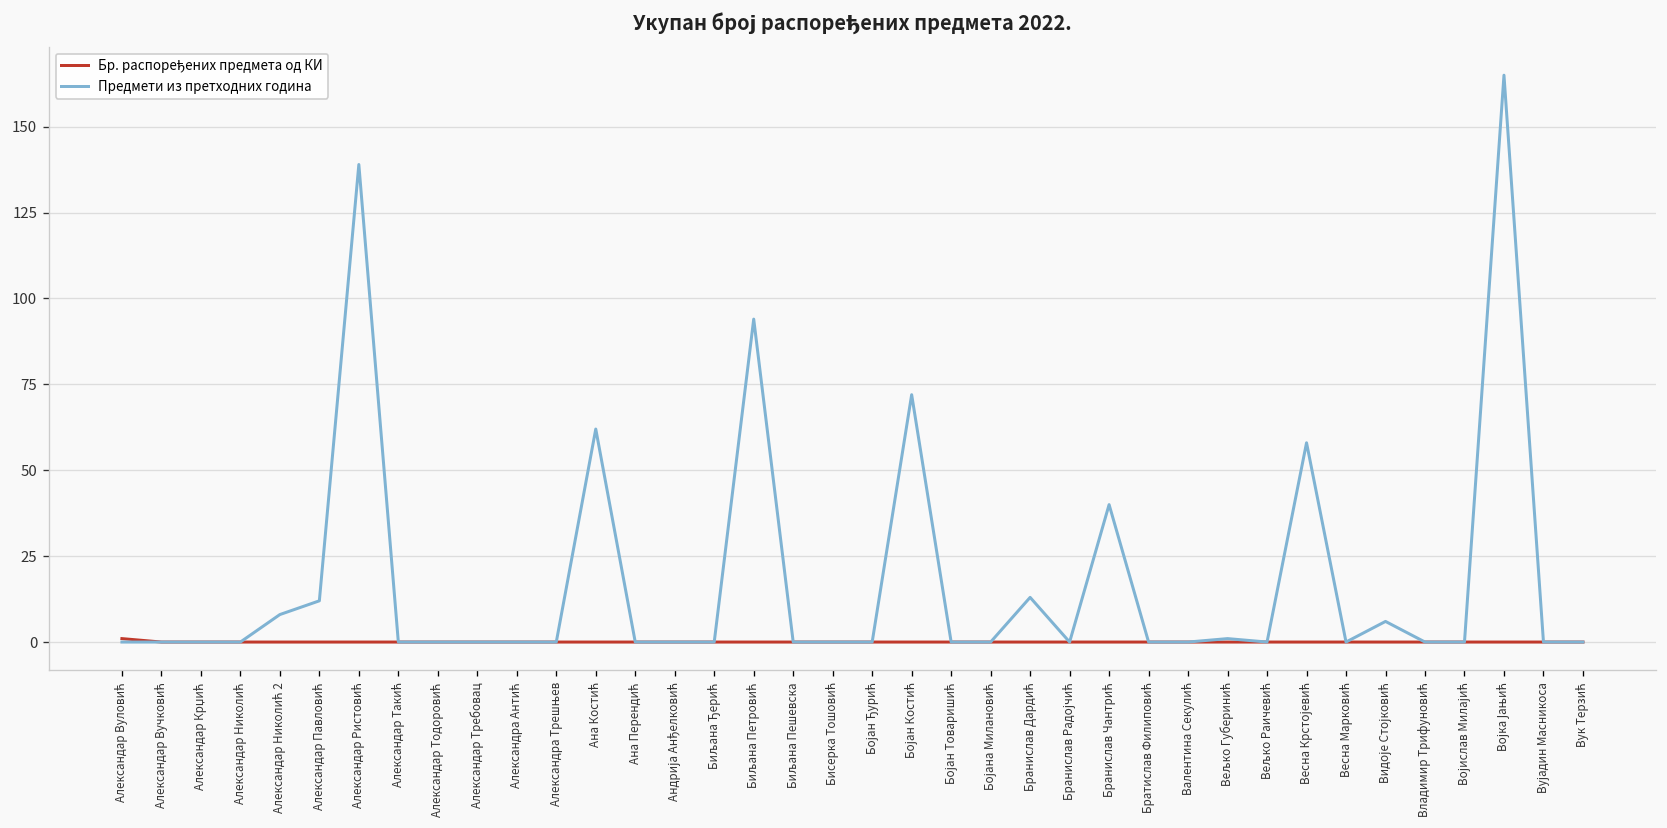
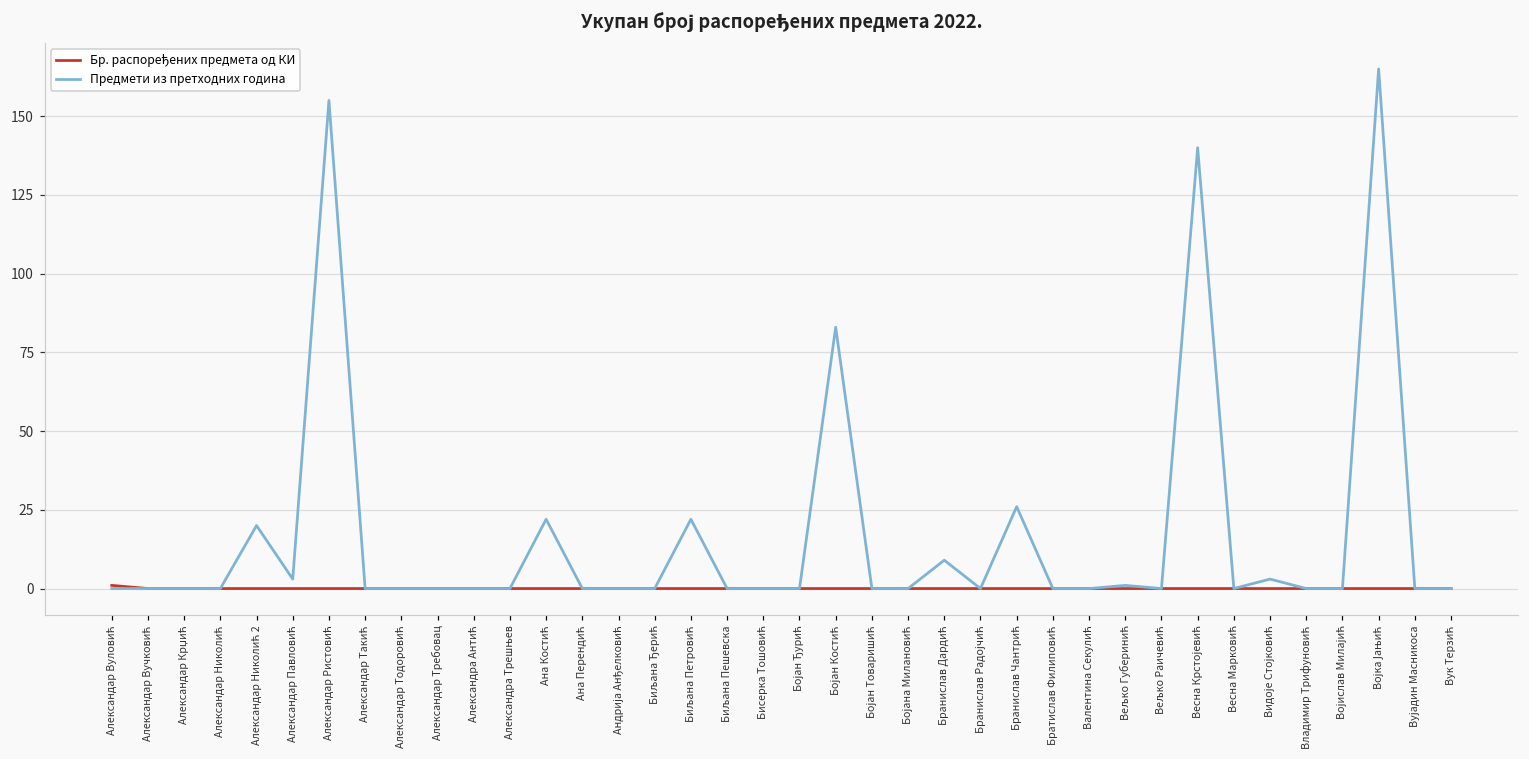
Предмети из претходних година, Александар Николић 2: 8 -> 20
Предмети из претходних година, Александар Павловић: 12 -> 3
Предмети из претходних година, Александар Ристовић: 139 -> 155
Предмети из претходних година, Ана Костић: 62 -> 22
Предмети из претходних година, Биљана Петровић: 94 -> 22
Предмети из претходних година, Бојан Костић: 72 -> 83
Предмети из претходних година, Бранислав Дардић: 13 -> 9
Предмети из претходних година, Бранислав Чантрић: 40 -> 26
Предмети из претходних година, Весна Крстојевић: 58 -> 140
Предмети из претходних година, Видоје Стојковић: 6 -> 3
